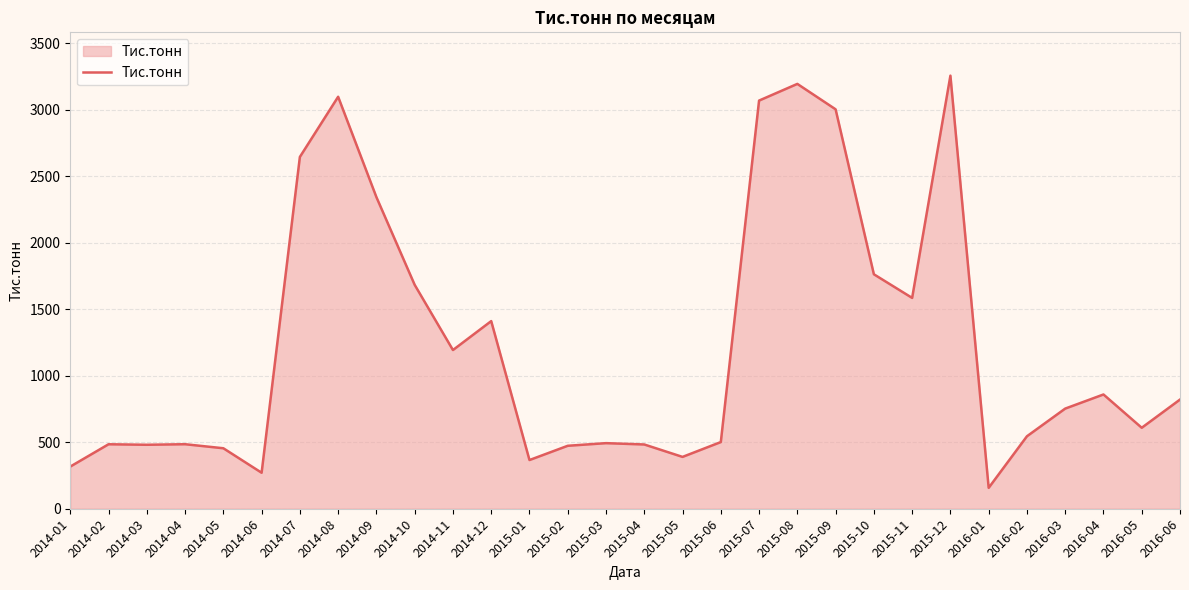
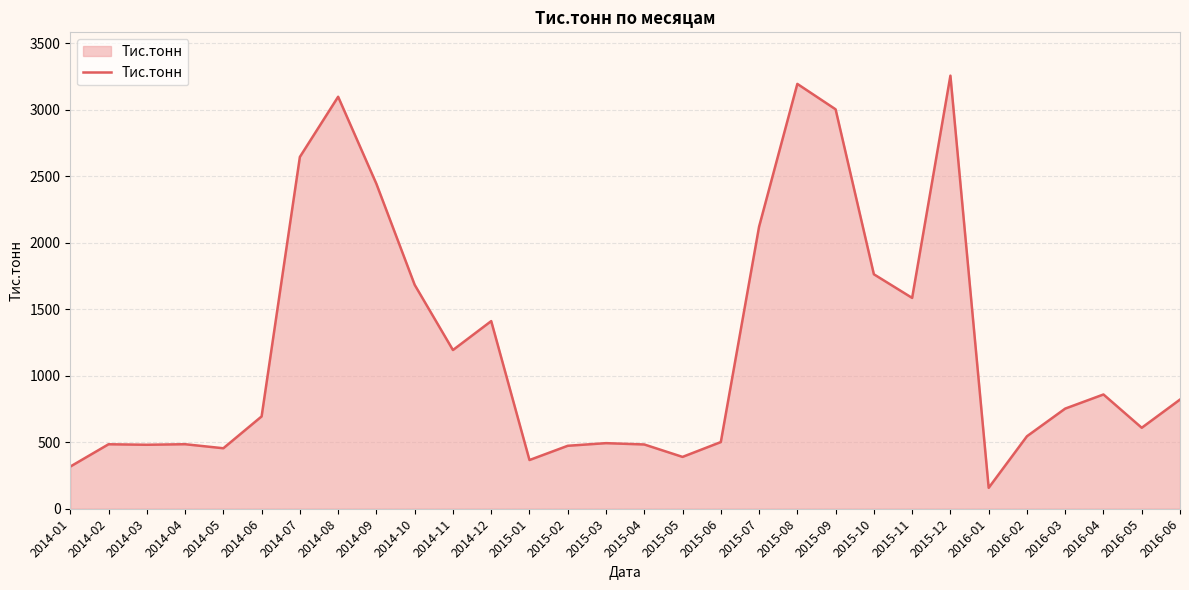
2014-06: 270 -> 690
2014-09: 2340 -> 2440
2015-07: 3070 -> 2120
